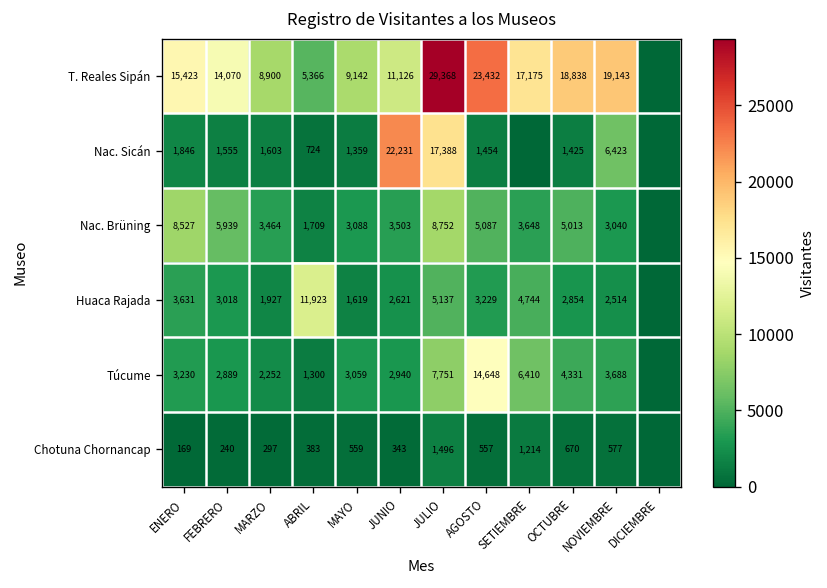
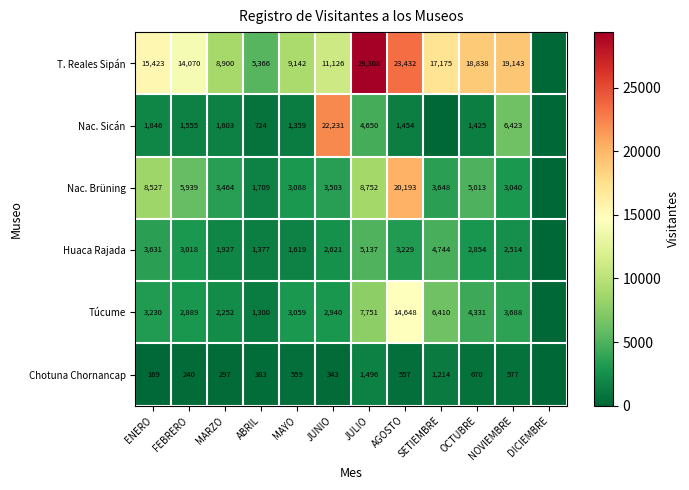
Nac. Sicán, JULIO: 17,388 -> 4,650
Nac. Brüning, AGOSTO: 5,087 -> 20,193
Huaca Rajada, ABRIL: 11,923 -> 1,377
